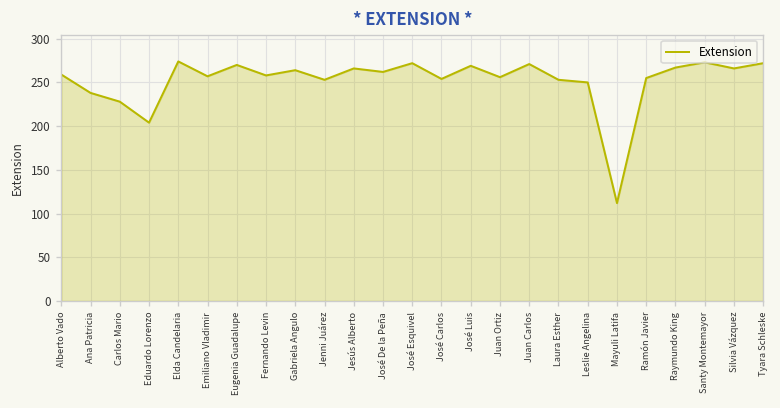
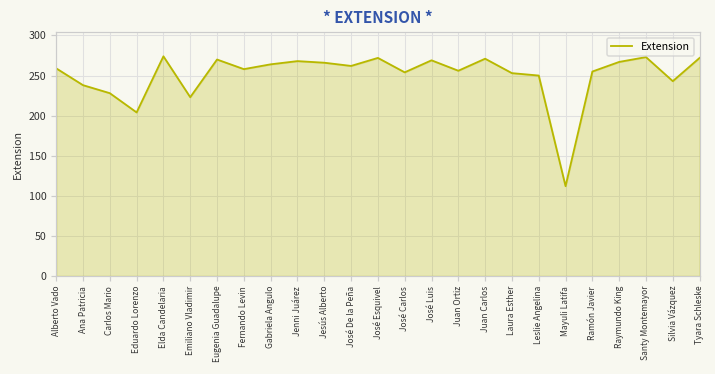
Emiliano Vladimir: 260 -> 220
Jenni Juárez: 250 -> 270
Silvia Vázquez: 270 -> 240
